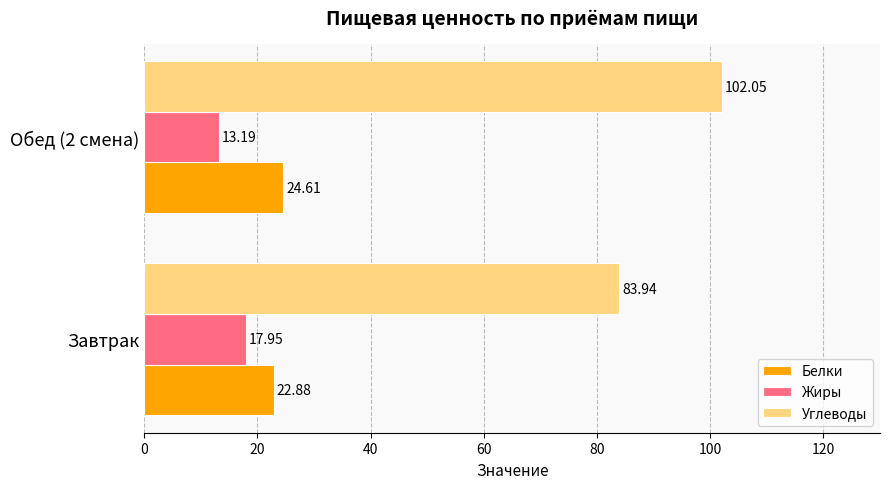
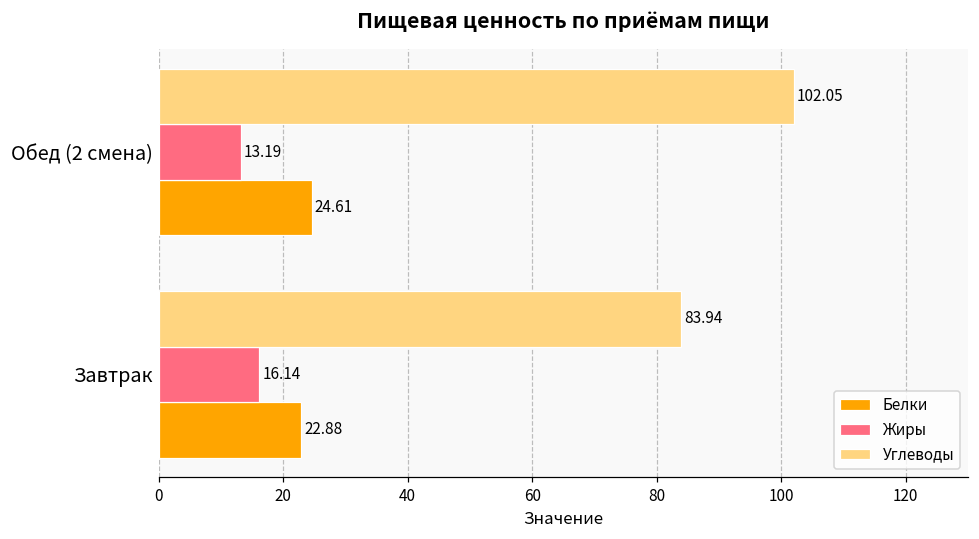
Жиры, Завтрак: 17.95 -> 16.14
